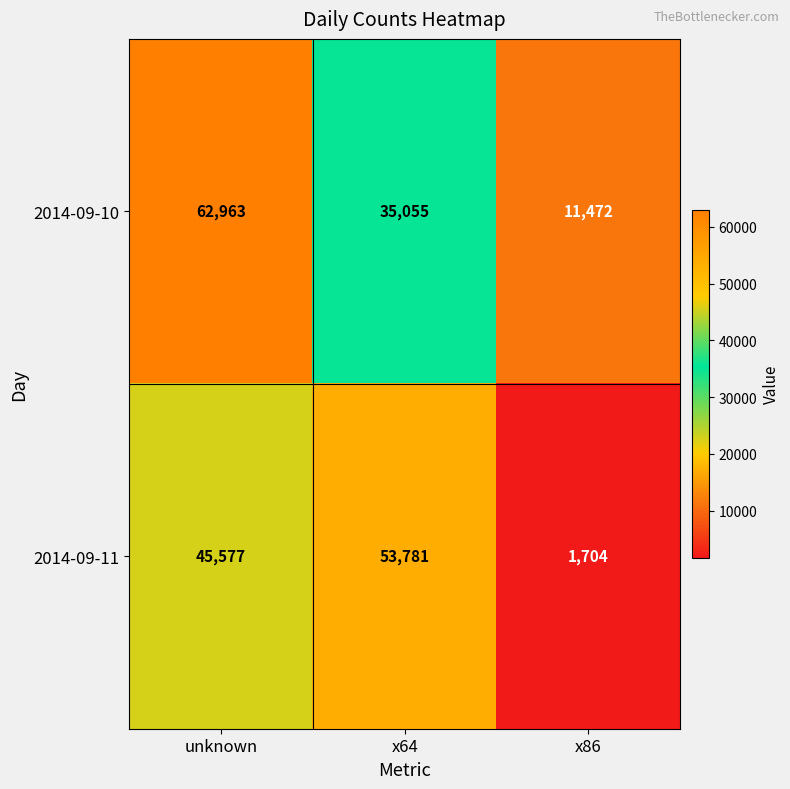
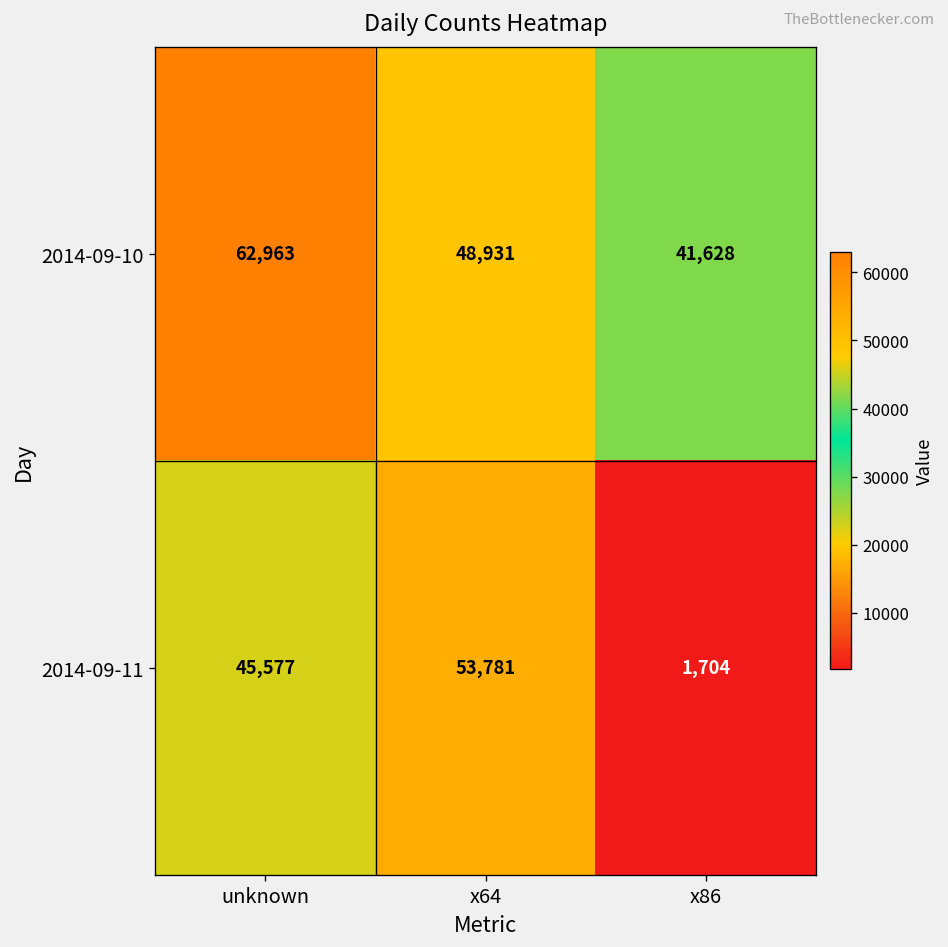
2014-09-10, x64: 35,055 -> 48,931
2014-09-10, x86: 11,472 -> 41,628
